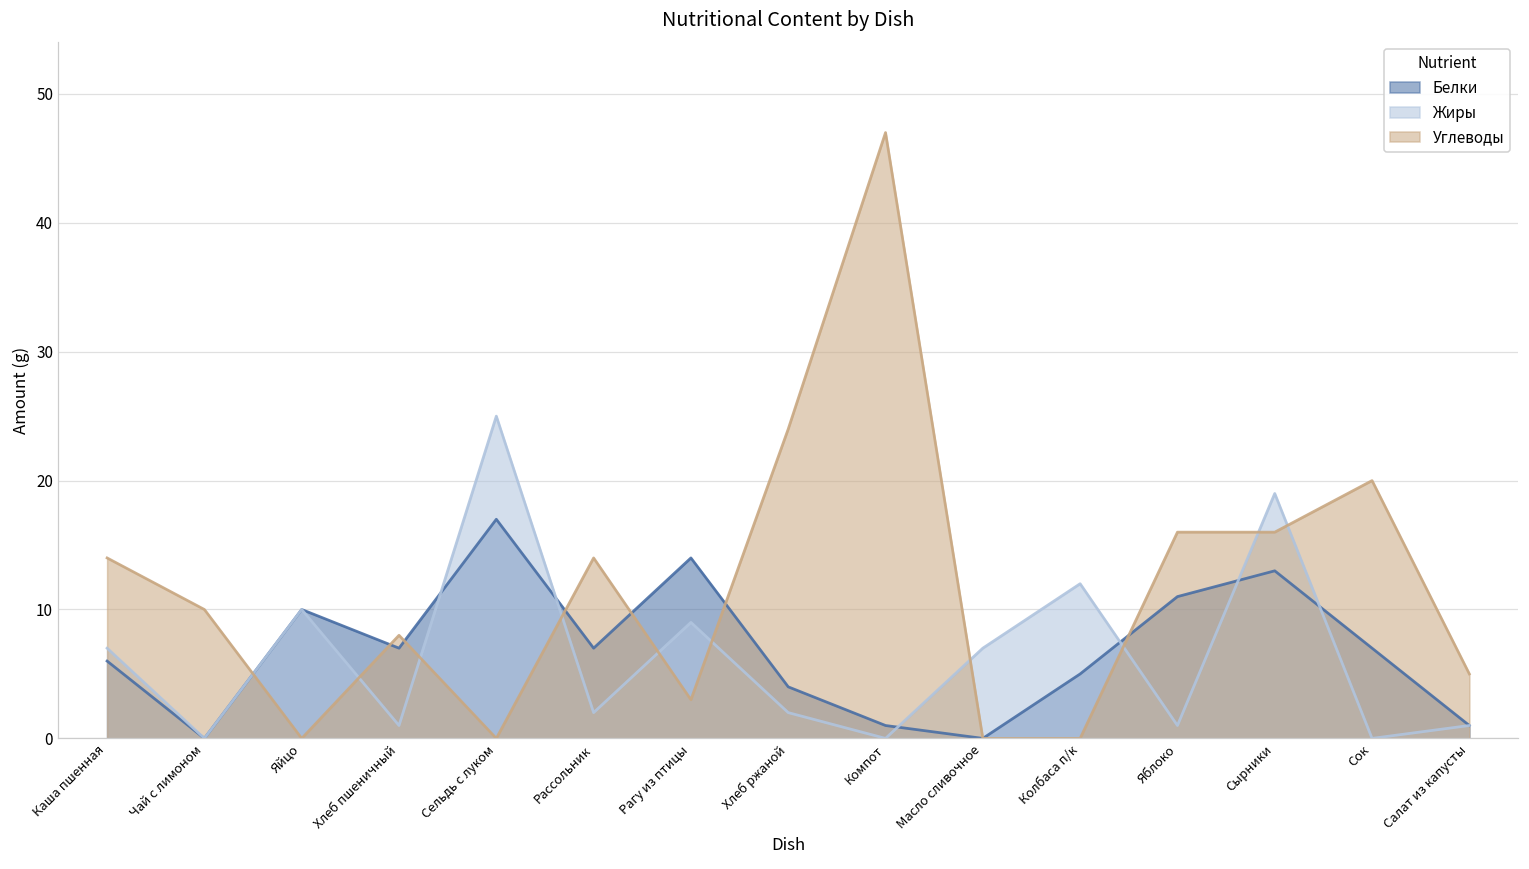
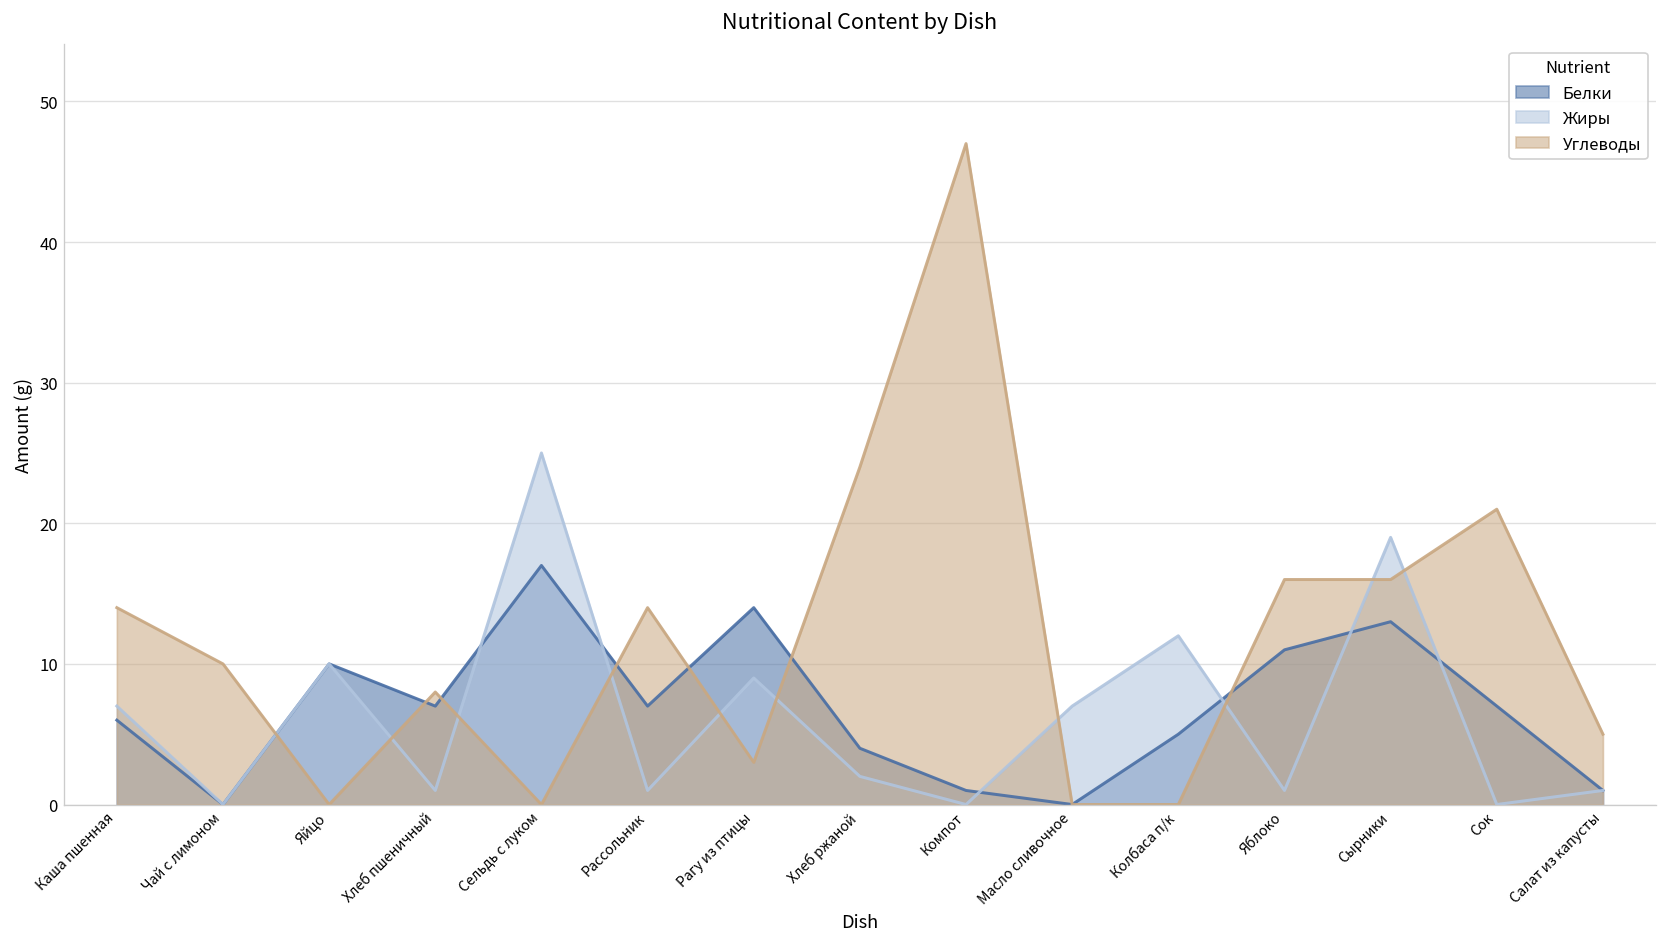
Жиры, Рассольник: 2 -> 1
Углеводы, Сок: 20 -> 21
